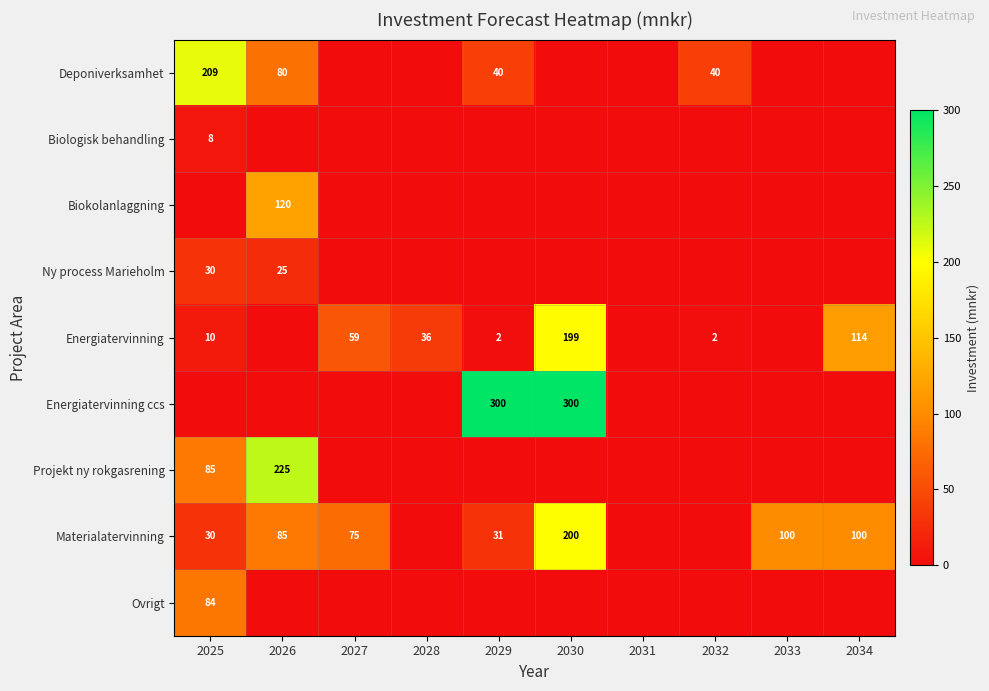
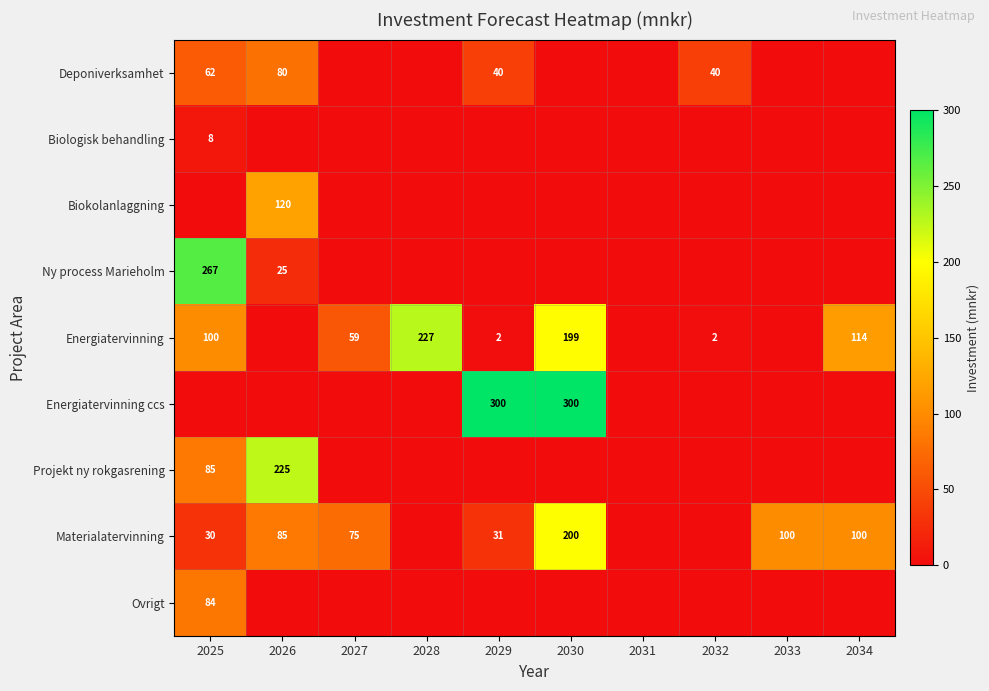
Deponiverksamhet, 2025: 209 -> 62
Ny process Marieholm, 2025: 30 -> 267
Energiatervinning, 2025: 10 -> 100
Energiatervinning, 2028: 36 -> 227
